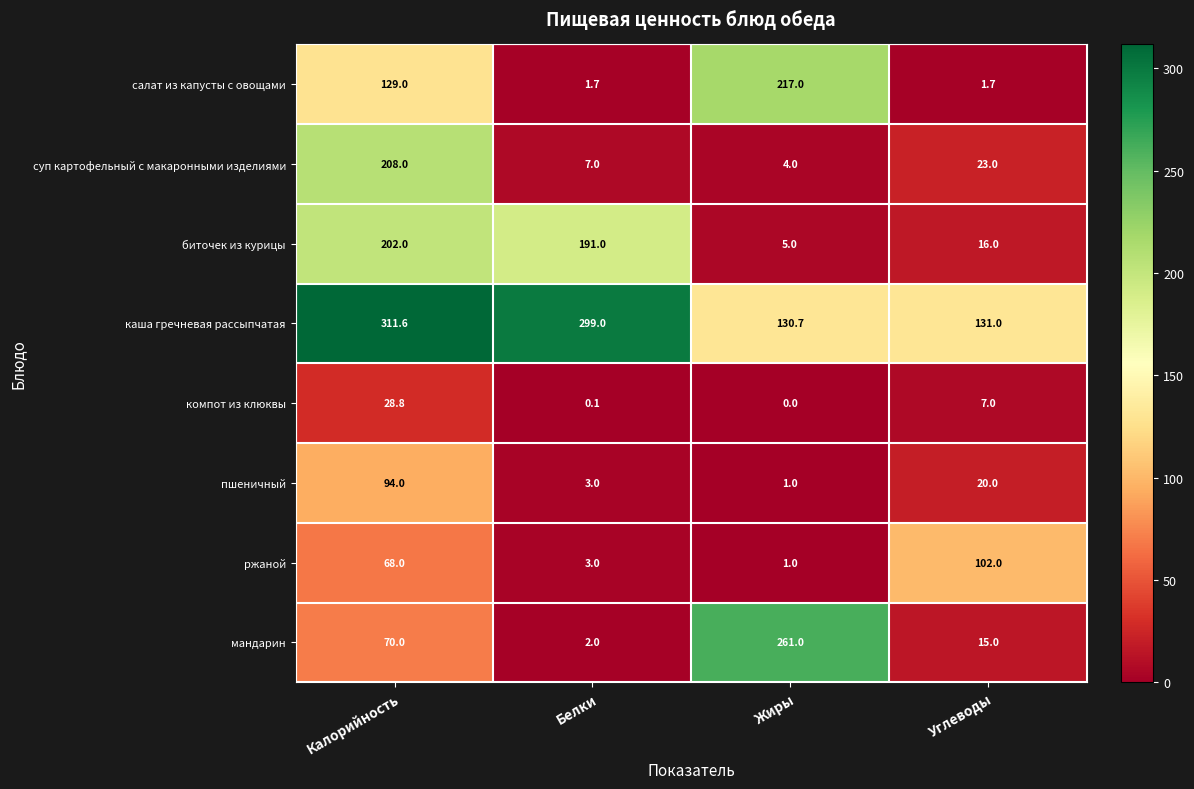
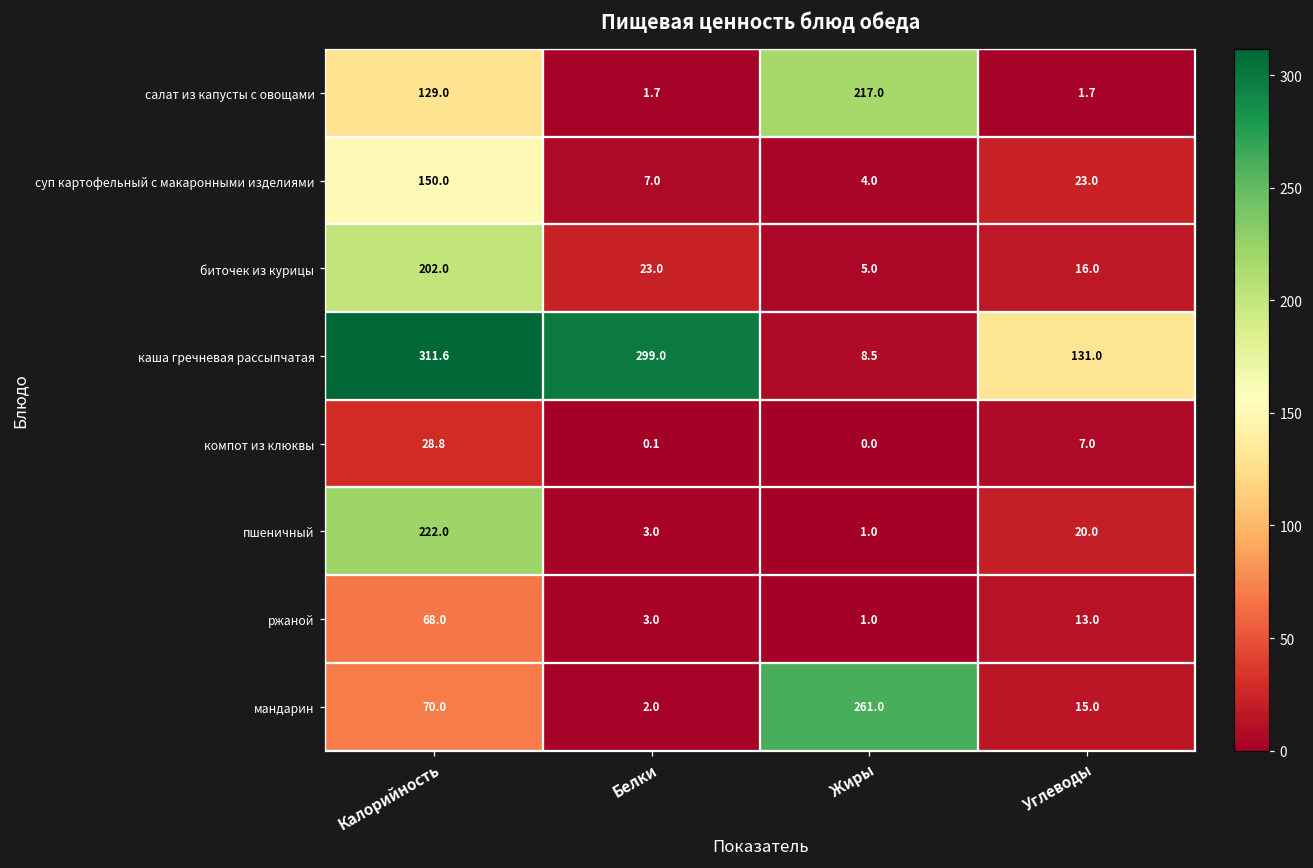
суп картофельный с макаронными изделиями, Калорийность: 208.0 -> 150.0
биточек из курицы, Белки: 191.0 -> 23.0
каша гречневая рассыпчатая, Жиры: 130.7 -> 8.5
пшеничный, Калорийность: 94.0 -> 222.0
ржаной, Углеводы: 102.0 -> 13.0
